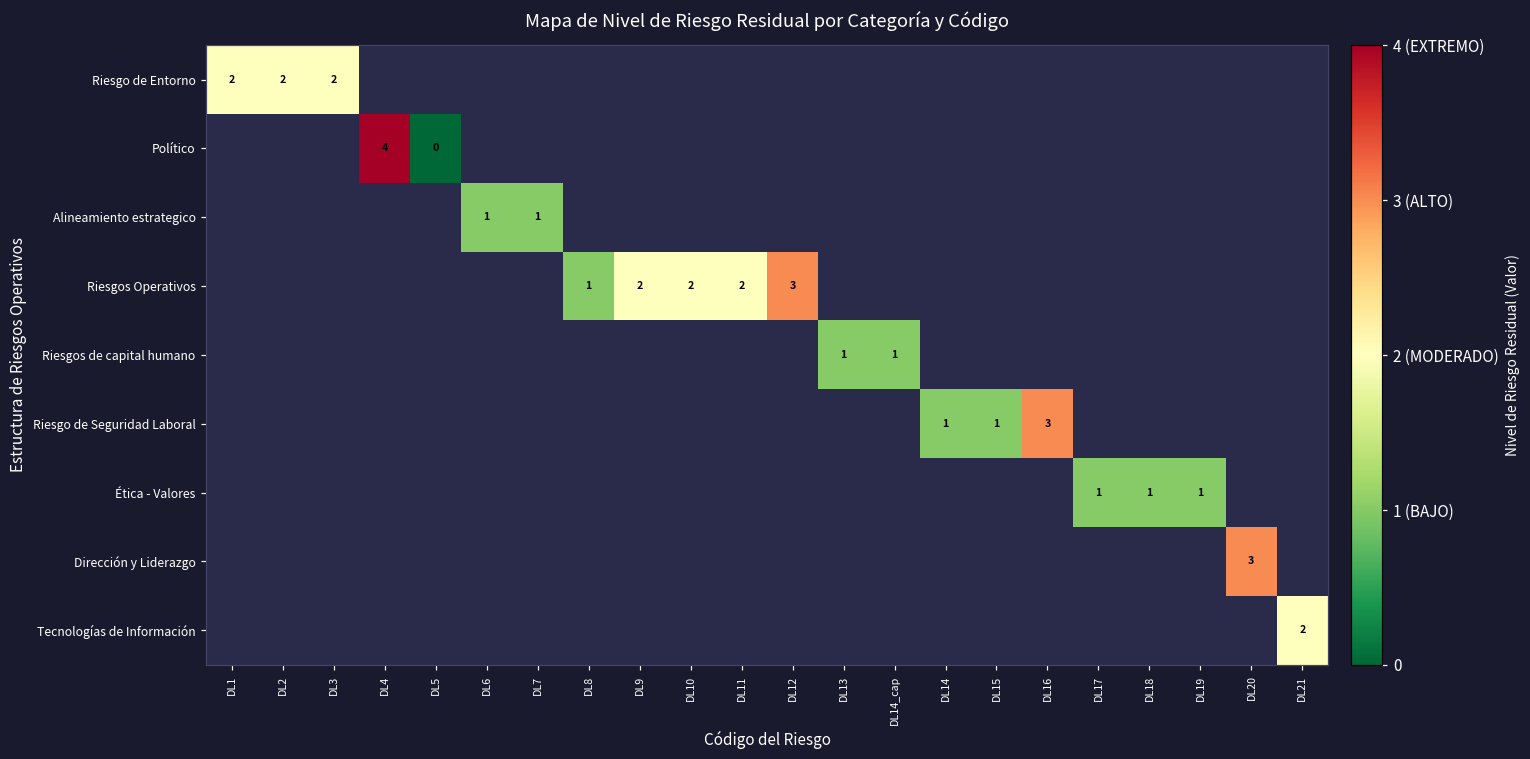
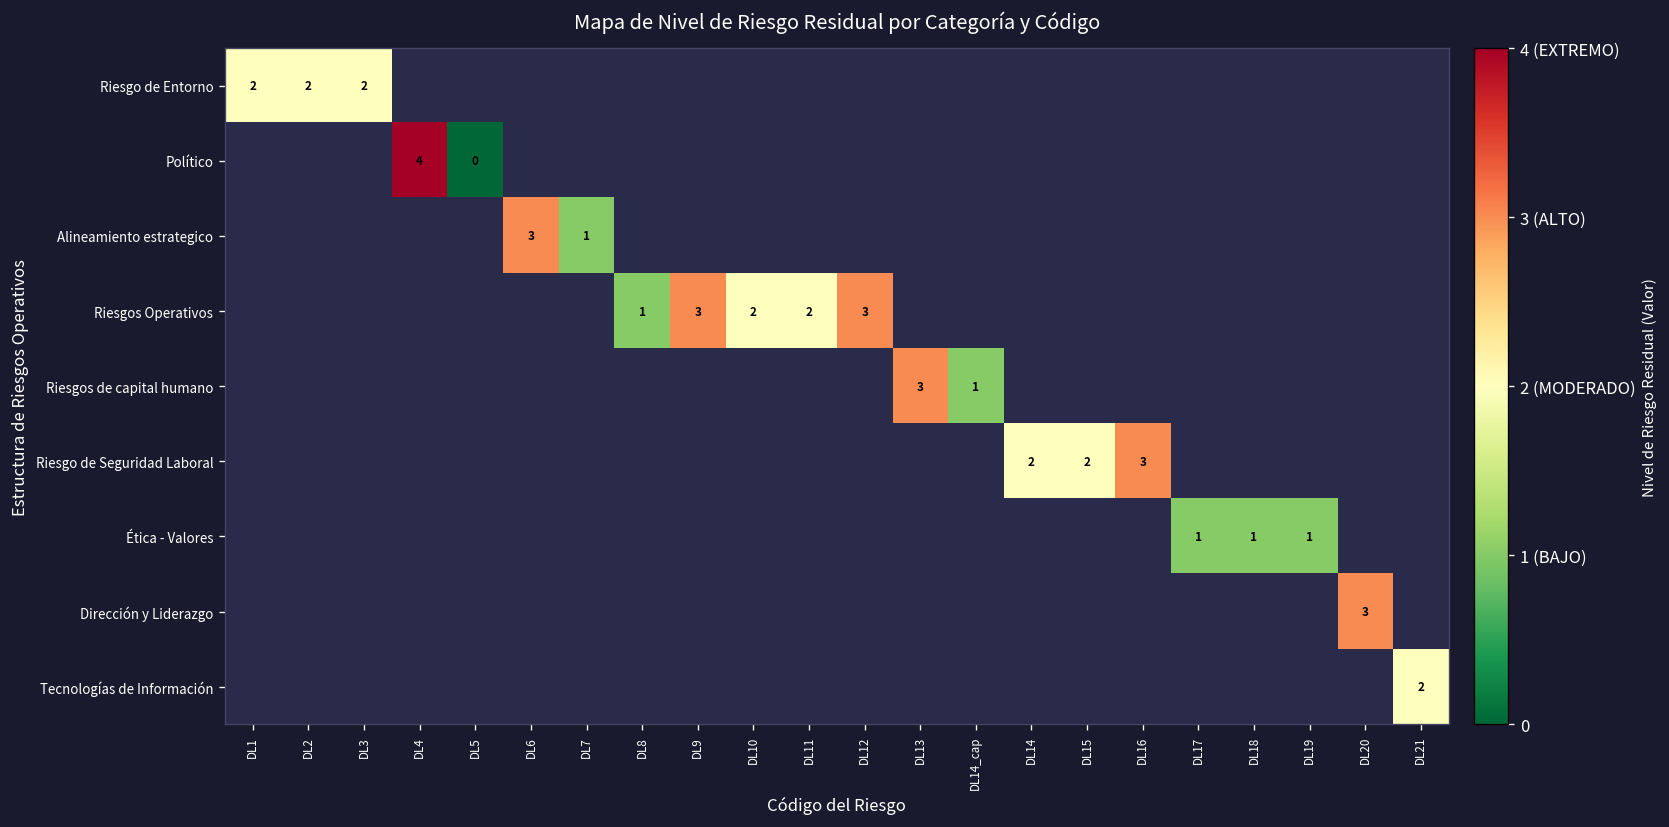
Alineamiento estrategico, DL6: 1 -> 3
Riesgos Operativos, DL9: 2 -> 3
Riesgos de capital humano, DL13: 1 -> 3
Riesgo de Seguridad Laboral, DL14: 1 -> 2
Riesgo de Seguridad Laboral, DL15: 1 -> 2
